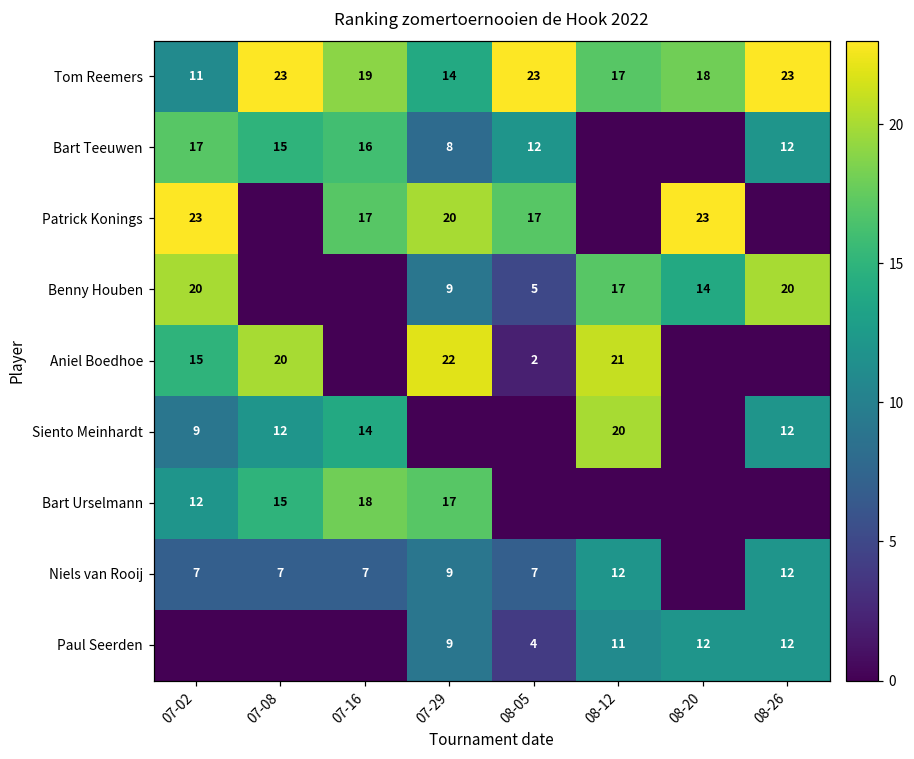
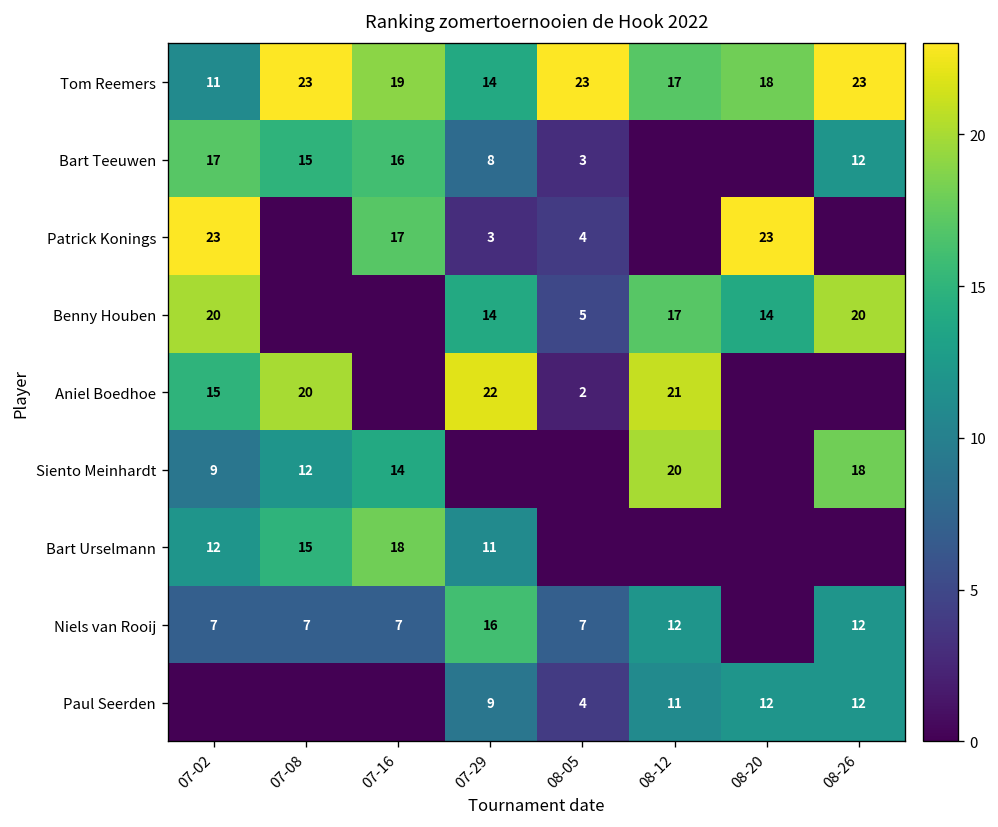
Bart Teeuwen, 08-05: 12 -> 3
Patrick Konings, 07-29: 20 -> 3
Patrick Konings, 08-05: 17 -> 4
Benny Houben, 07-29: 9 -> 14
Siento Meinhardt, 08-26: 12 -> 18
Bart Urselmann, 07-29: 17 -> 11
Niels van Rooij, 07-29: 9 -> 16
